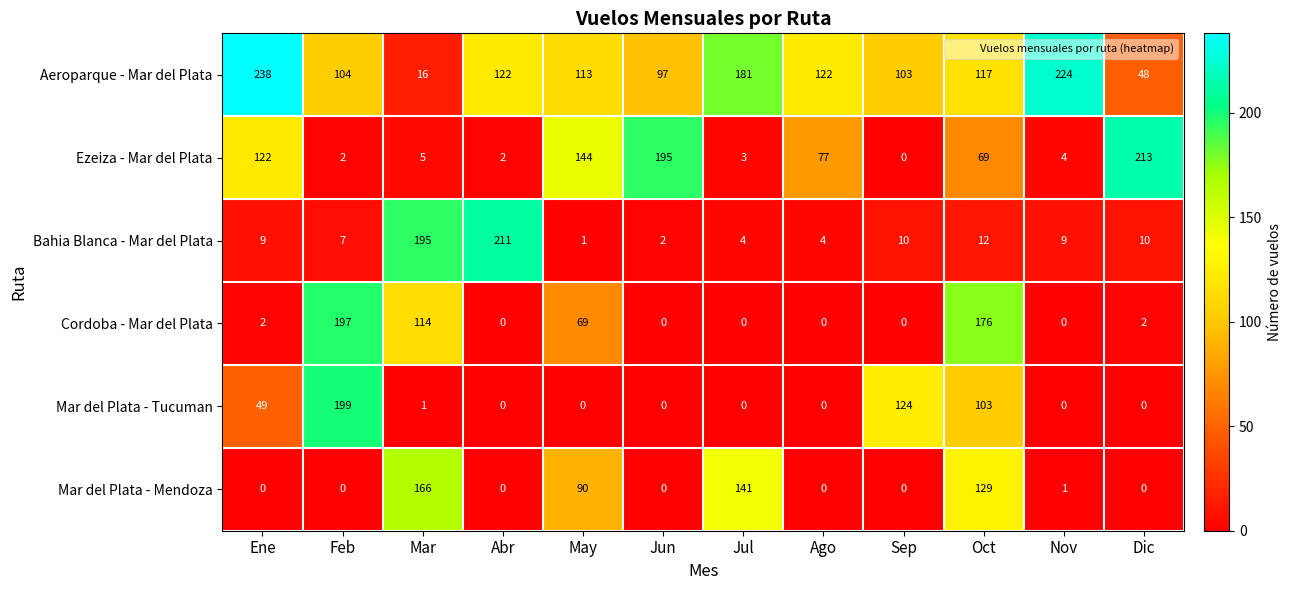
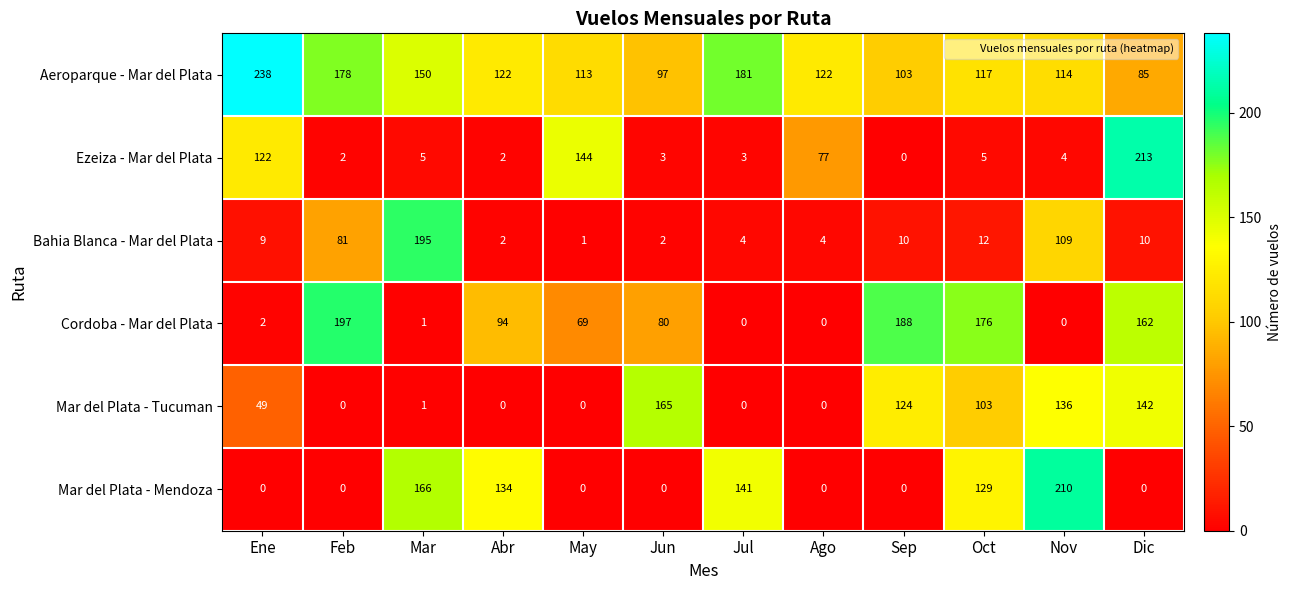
Aeroparque - Mar del Plata, Feb: 104 -> 178
Aeroparque - Mar del Plata, Mar: 16 -> 150
Aeroparque - Mar del Plata, Nov: 224 -> 114
Aeroparque - Mar del Plata, Dic: 48 -> 85
Ezeiza - Mar del Plata, Jun: 195 -> 3
Ezeiza - Mar del Plata, Oct: 69 -> 5
Bahia Blanca - Mar del Plata, Feb: 7 -> 81
Bahia Blanca - Mar del Plata, Abr: 211 -> 2
Bahia Blanca - Mar del Plata, Nov: 9 -> 109
Cordoba - Mar del Plata, Mar: 114 -> 1
Cordoba - Mar del Plata, Abr: 0 -> 94
Cordoba - Mar del Plata, Jun: 0 -> 80
Cordoba - Mar del Plata, Sep: 0 -> 188
Cordoba - Mar del Plata, Dic: 2 -> 162
Mar del Plata - Tucuman, Feb: 199 -> 0
Mar del Plata - Tucuman, Jun: 0 -> 165
Mar del Plata - Tucuman, Nov: 0 -> 136
Mar del Plata - Tucuman, Dic: 0 -> 142
Mar del Plata - Mendoza, Abr: 0 -> 134
Mar del Plata - Mendoza, May: 90 -> 0
Mar del Plata - Mendoza, Nov: 1 -> 210
